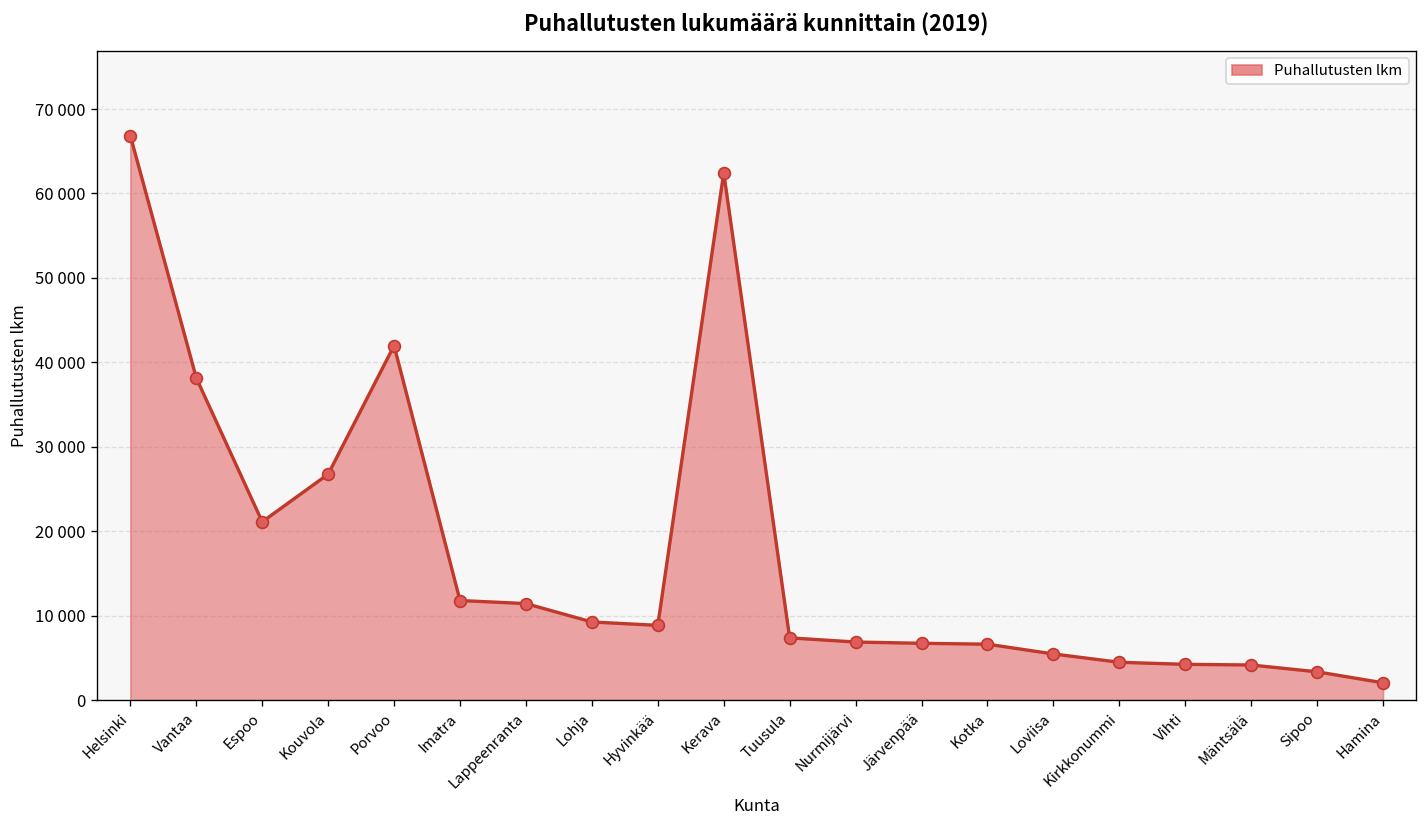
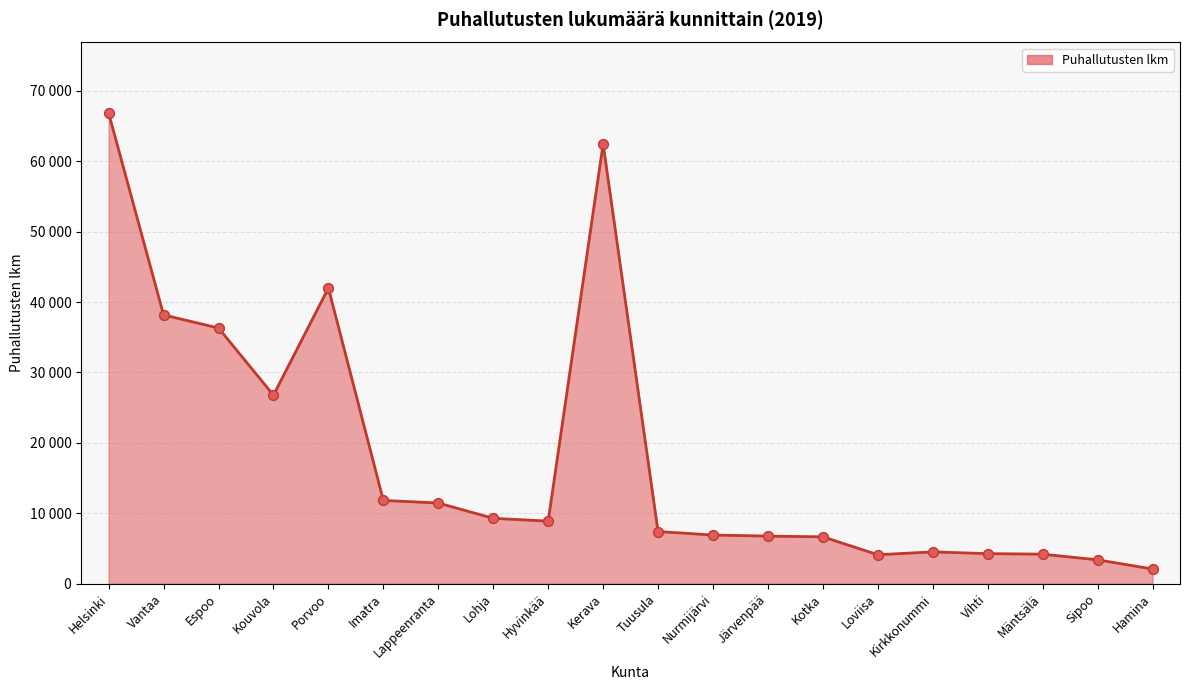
Espoo: 21000 -> 36000
Loviisa: 5000 -> 4000
